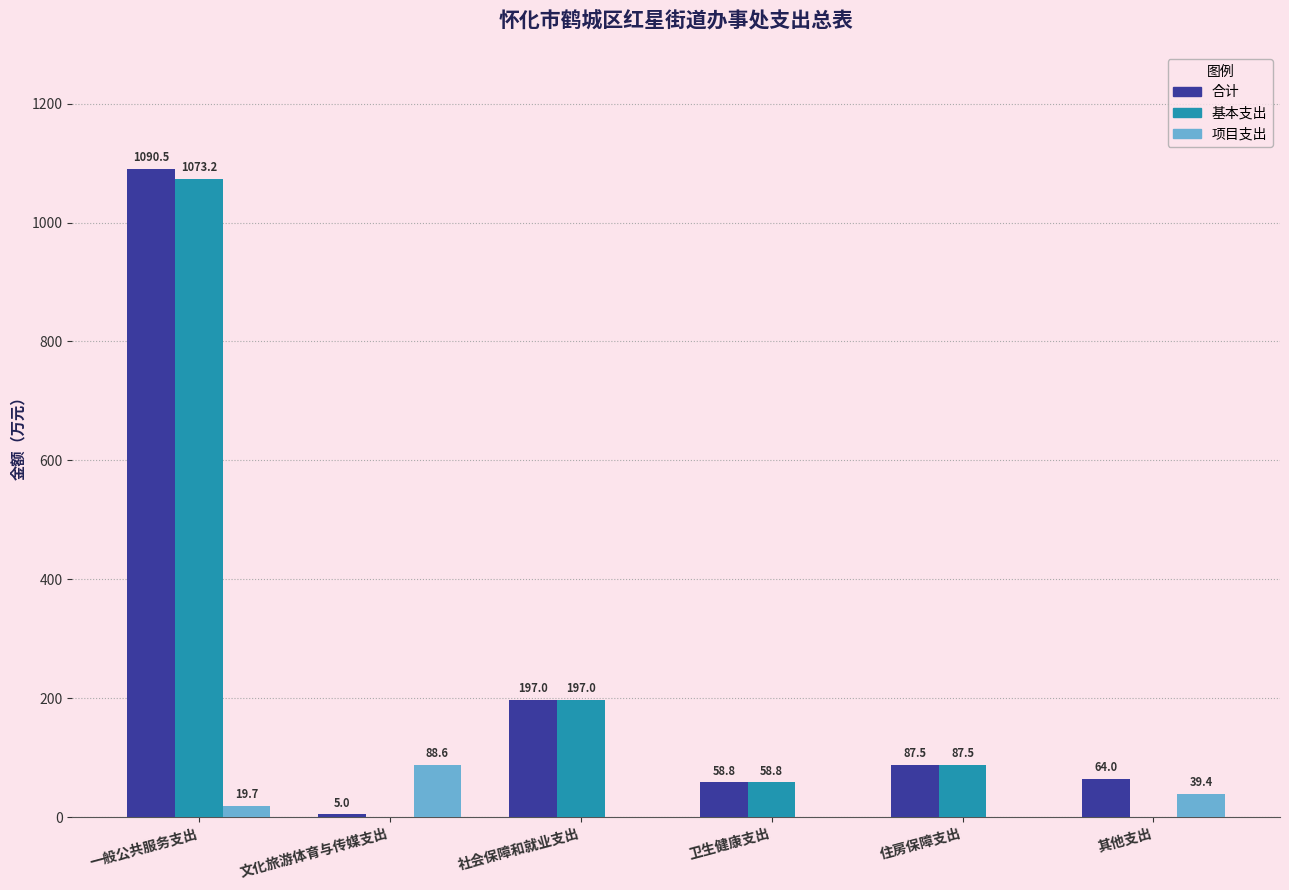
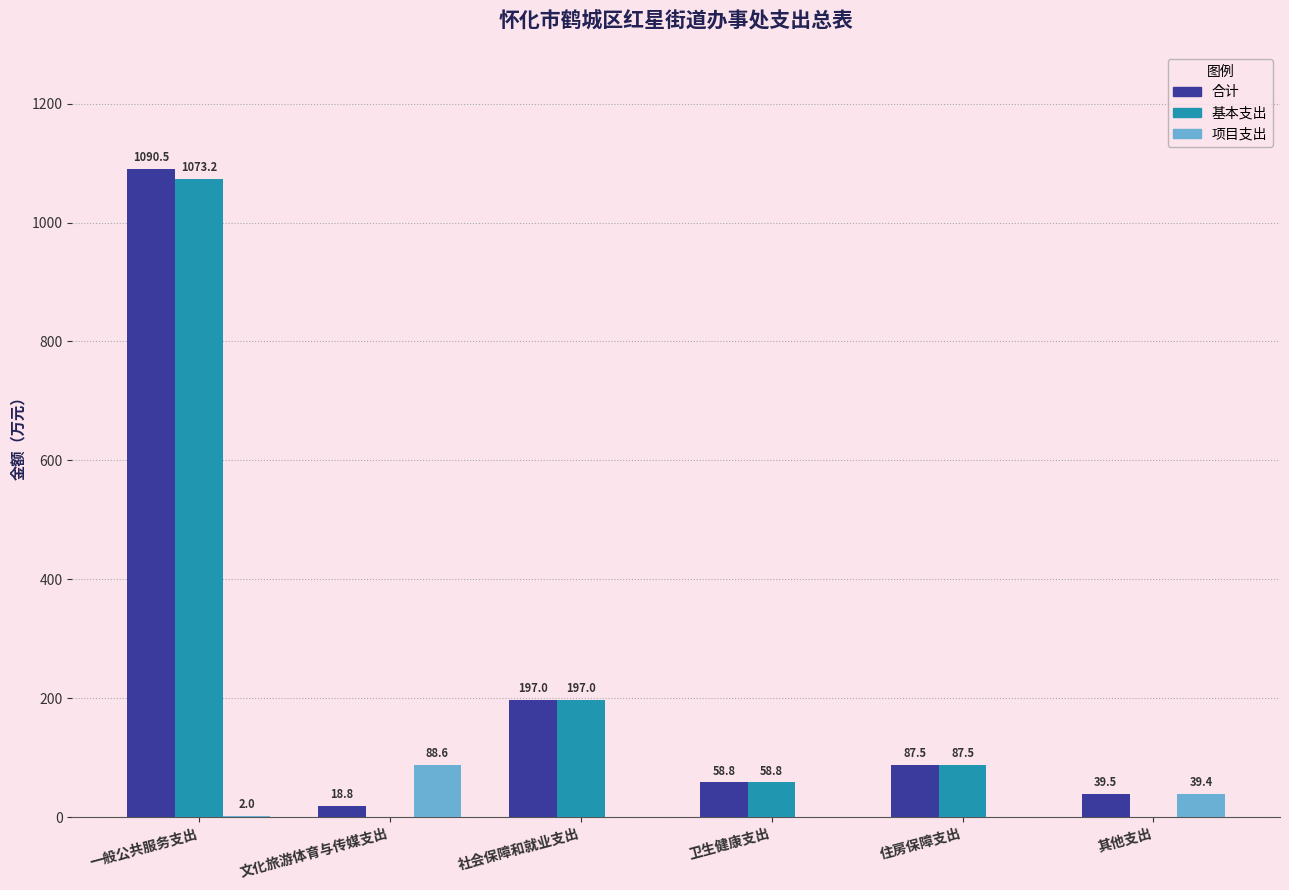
项目支出, 一般公共服务支出: 19.7 -> 2.0
合计, 文化旅游体育与传媒支出: 5.0 -> 18.8
合计, 其他支出: 64.0 -> 39.5
